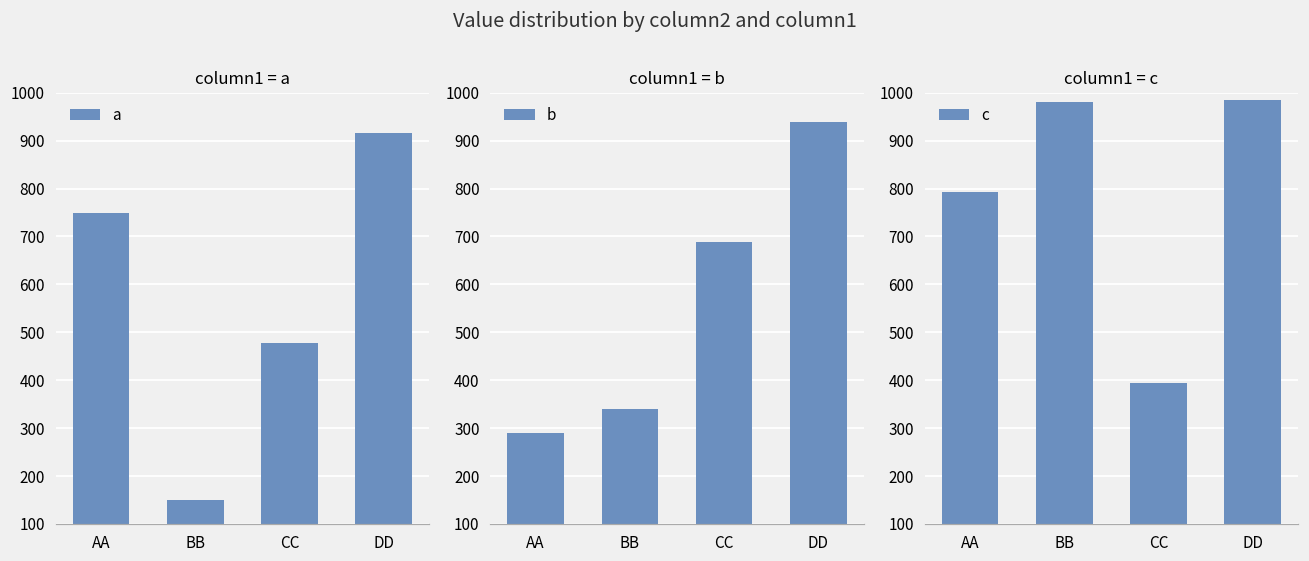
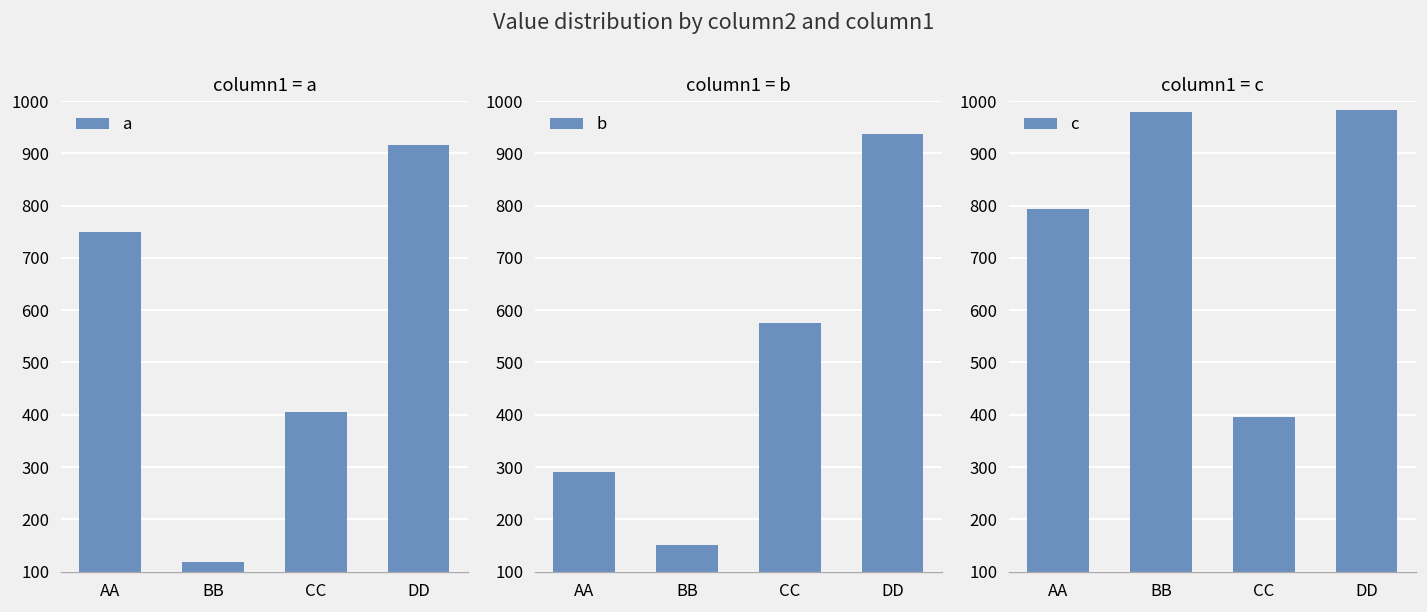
column1 = a, BB: 150 -> 120
column1 = a, CC: 480 -> 410
column1 = b, BB: 340 -> 150
column1 = b, CC: 690 -> 580
